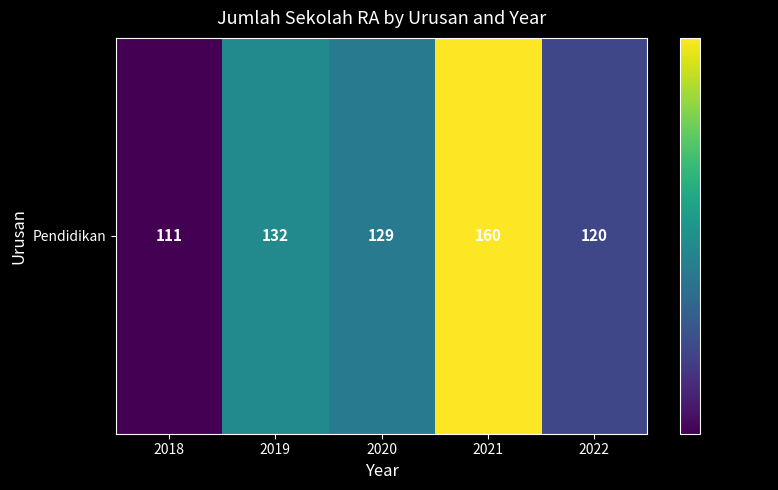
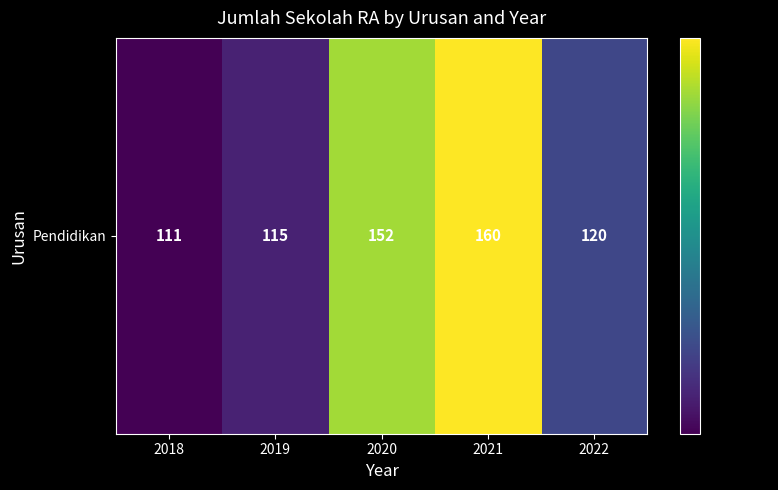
Pendidikan, 2019: 132 -> 115
Pendidikan, 2020: 129 -> 152
